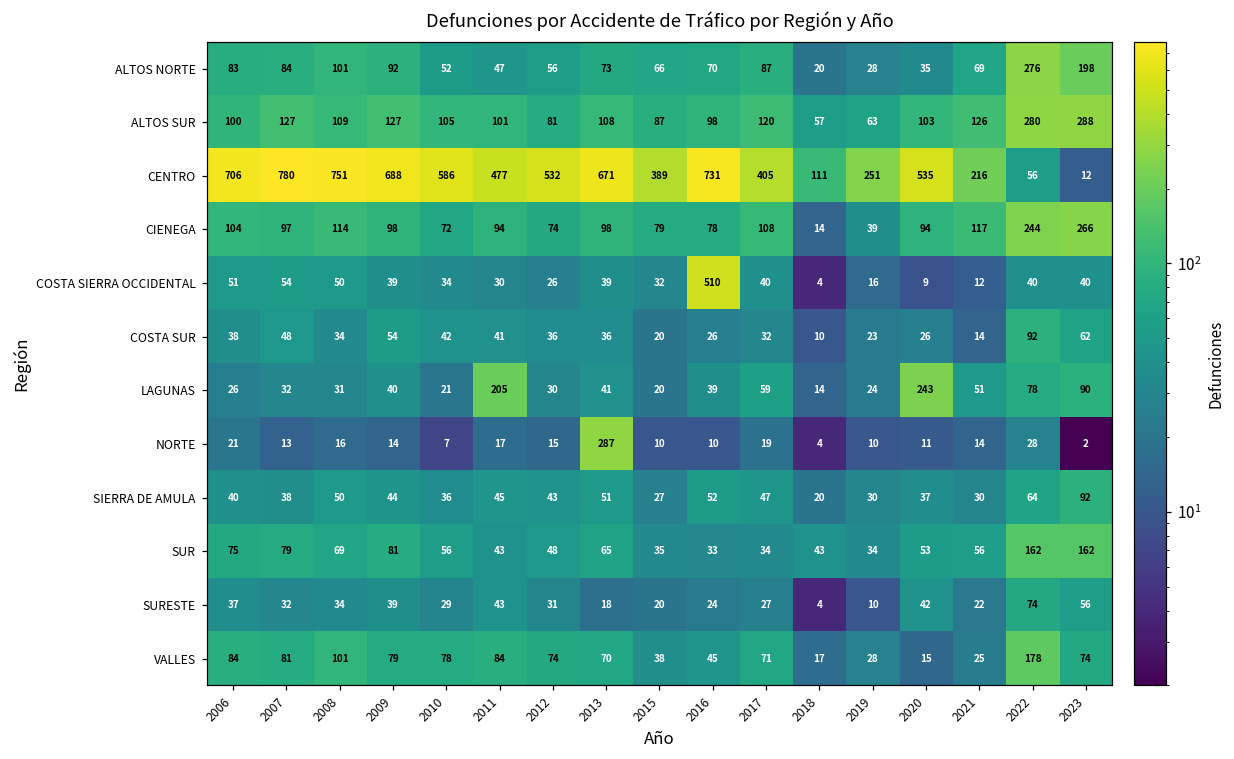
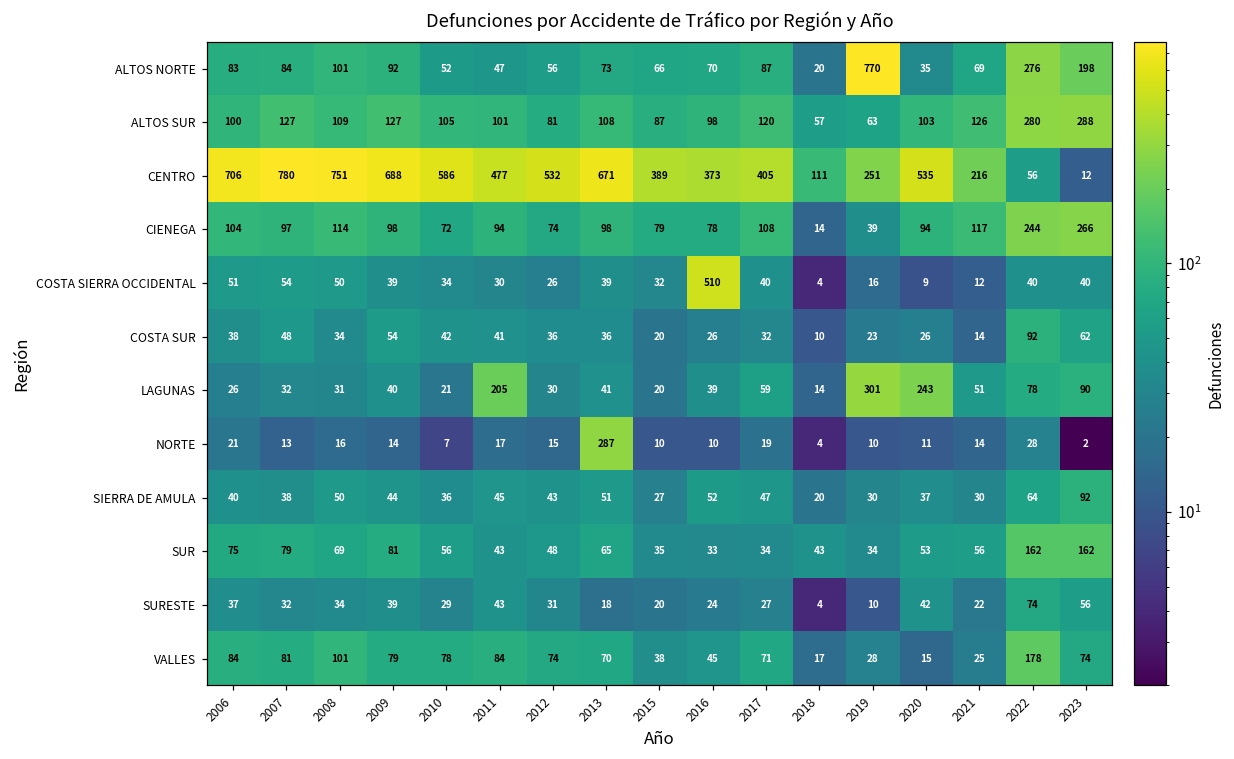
ALTOS NORTE, 2019: 28 -> 770
CENTRO, 2016: 731 -> 373
LAGUNAS, 2019: 24 -> 301
